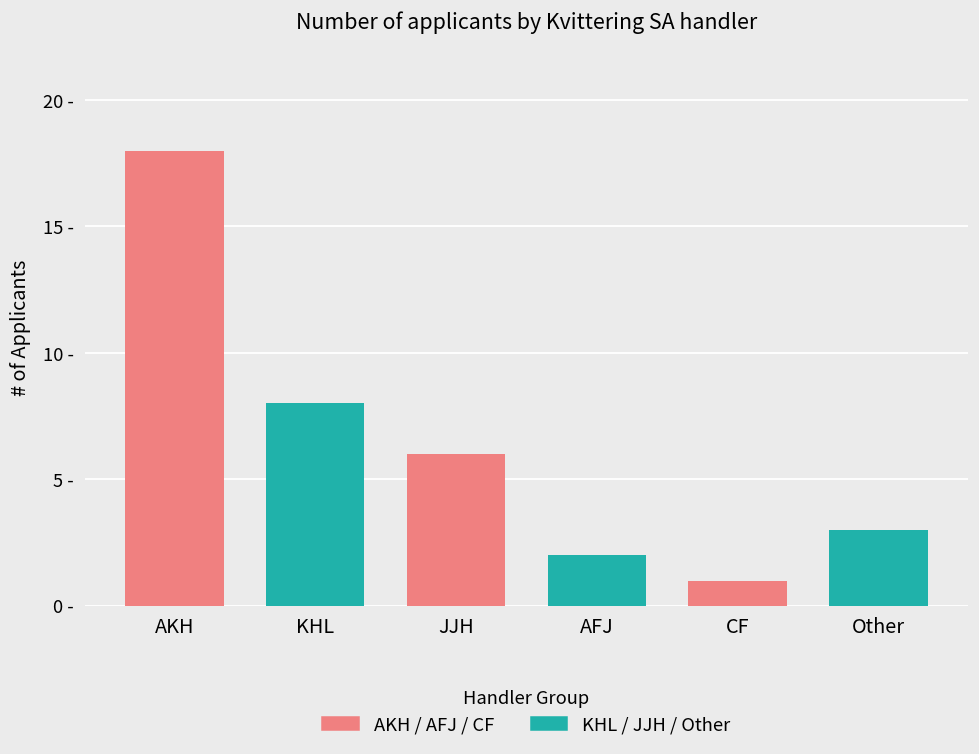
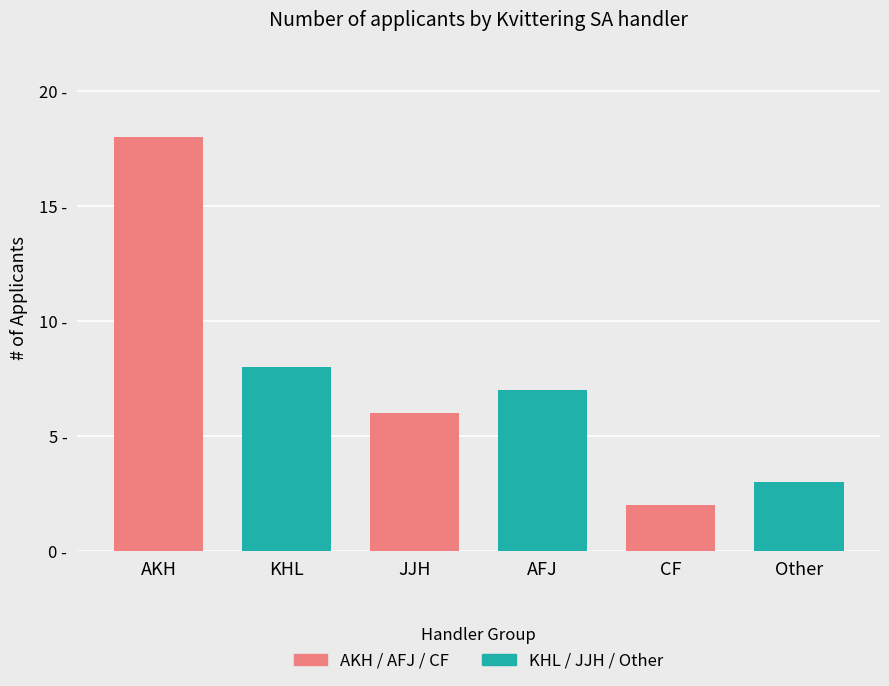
AFJ: 2 - -> 7 -
CF: 1 - -> 2 -
